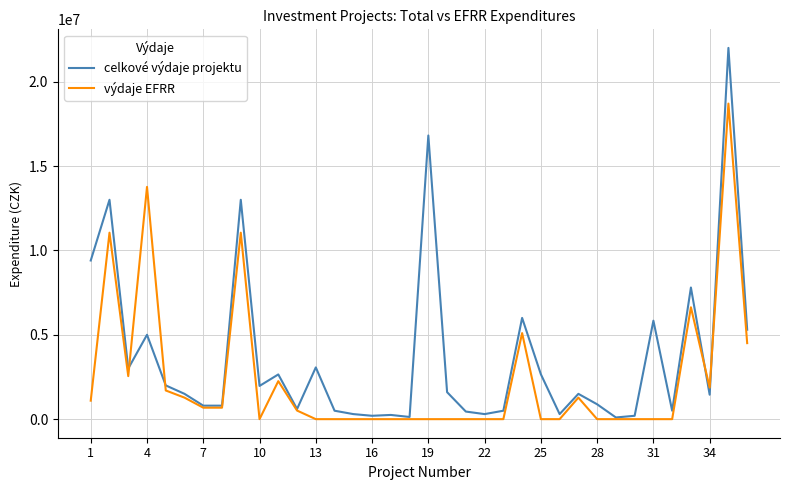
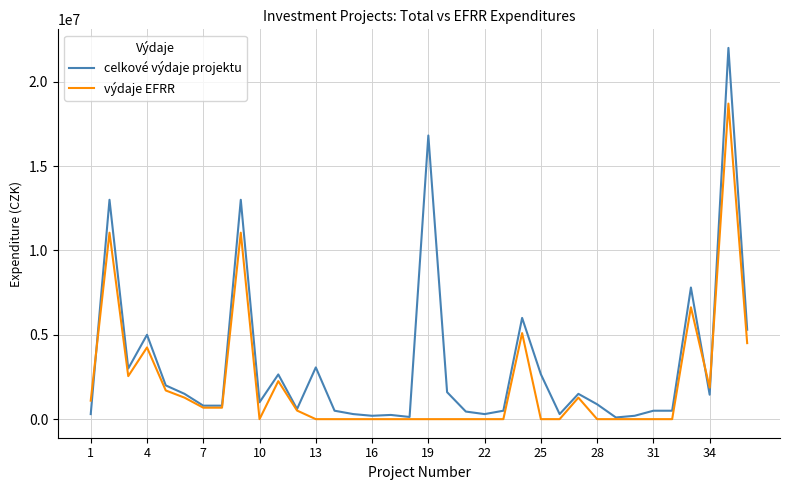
celkové výdaje projektu, 1: 9400000 -> 300000
výdaje EFRR, 4: 13800000 -> 4300000
celkové výdaje projektu, 10: 2000000 -> 1000000
celkové výdaje projektu, 31: 5800000 -> 500000
